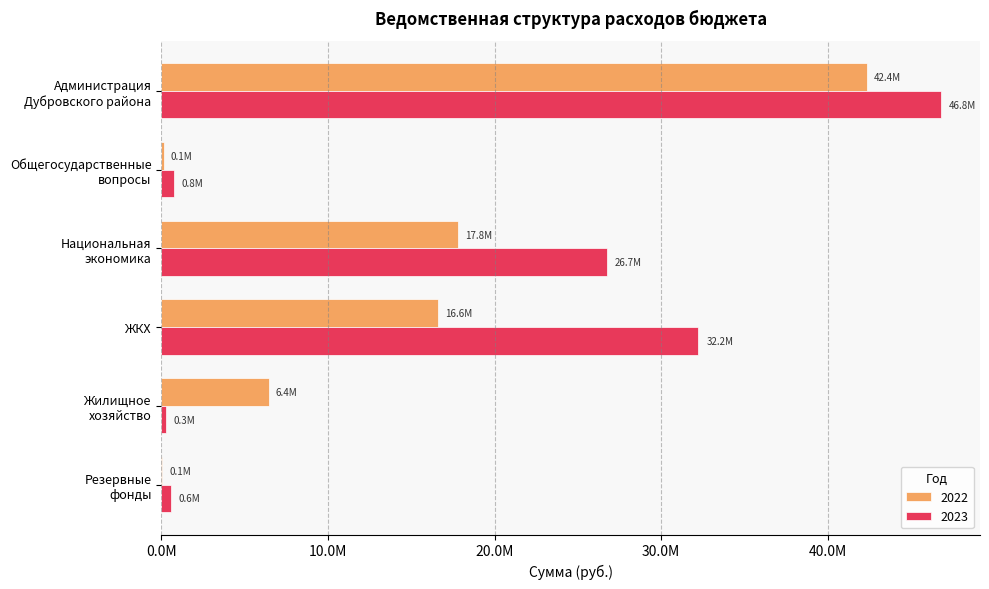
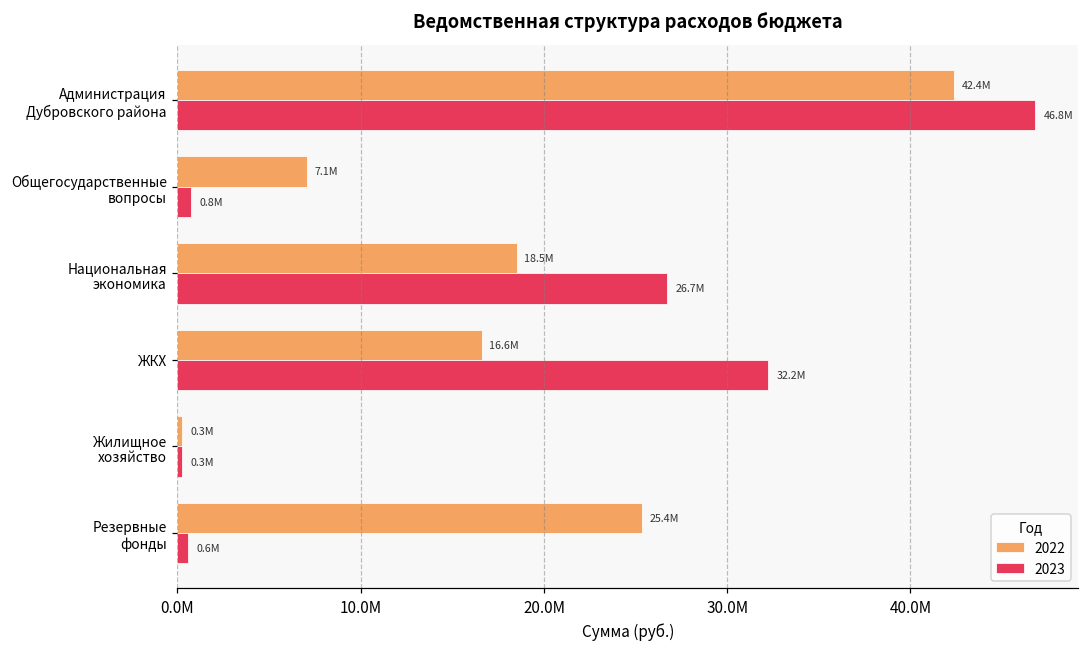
2022, Общегосударственные вопросы: 0.1M -> 7.1M
2022, Национальная экономика: 17.8M -> 18.5M
2022, Жилищное хозяйство: 6.4M -> 0.3M
2022, Резервные фонды: 0.1M -> 25.4M
